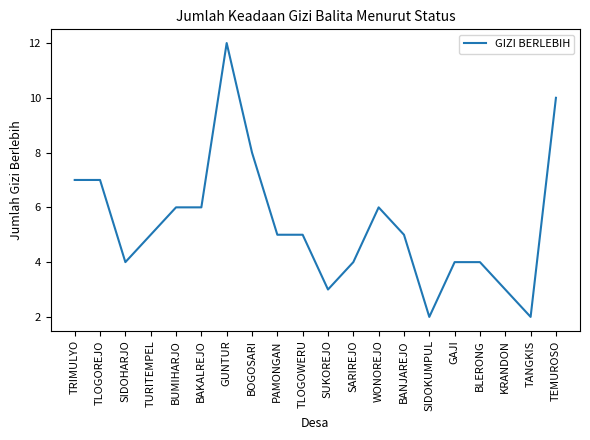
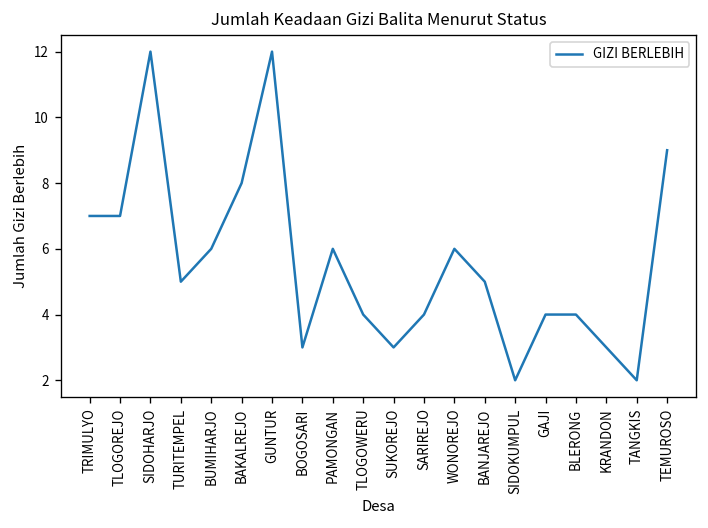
SIDOHARJO: 4 -> 12
BAKALREJO: 6 -> 8
BOGOSARI: 8 -> 3
PAMONGAN: 5 -> 6
TLOGOWERU: 5 -> 4
TEMUROSO: 10 -> 9
